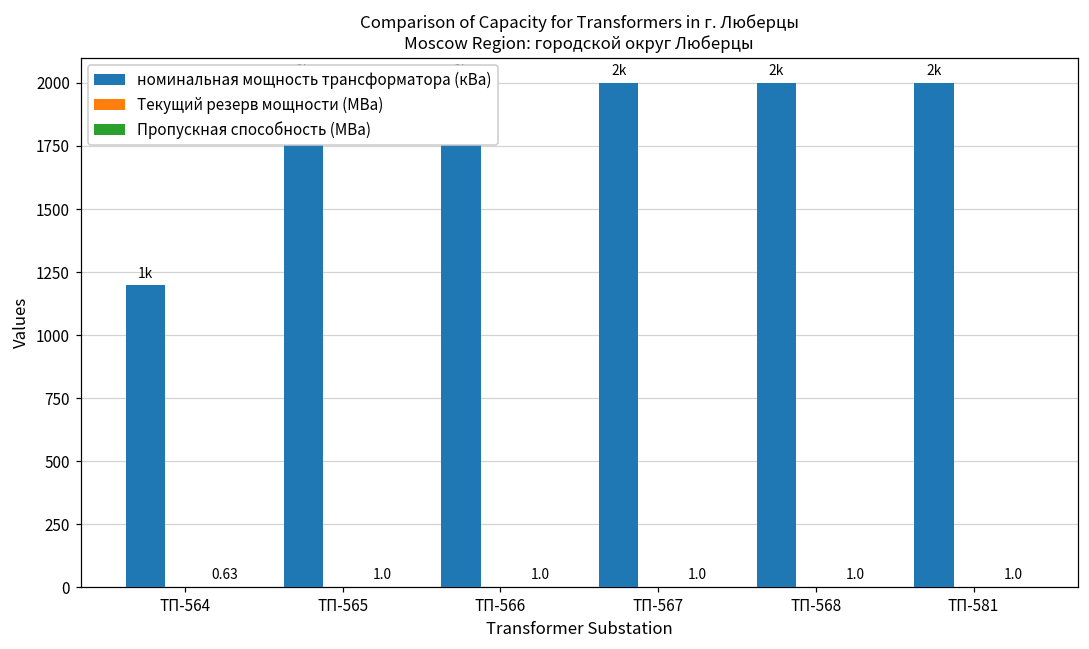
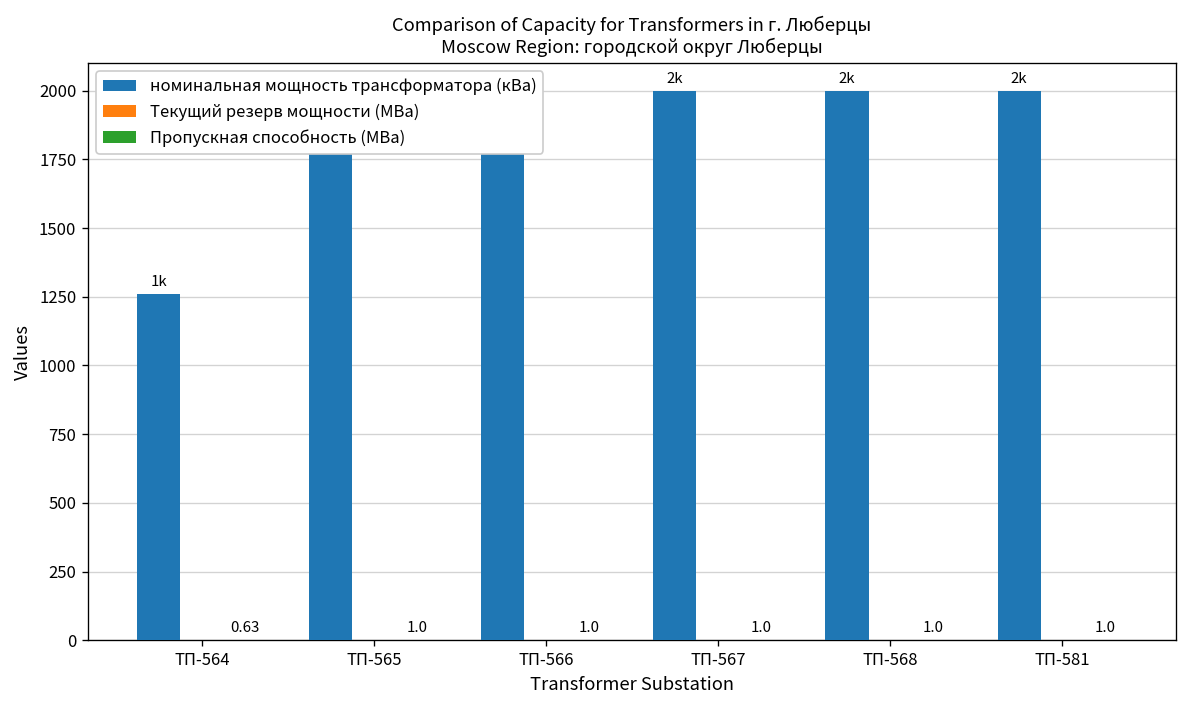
номинальная мощность трансформатора (кВа), ТП-564: 1200 -> 1260
